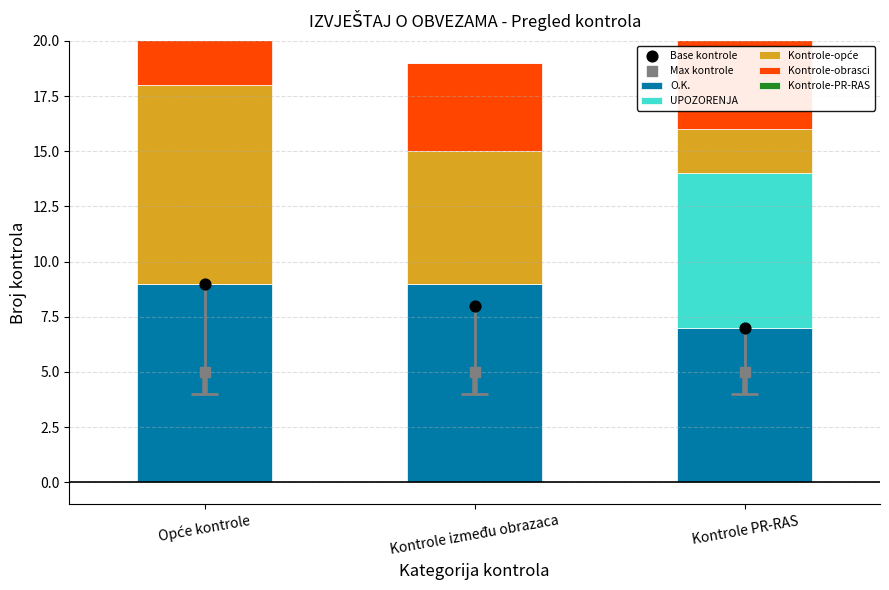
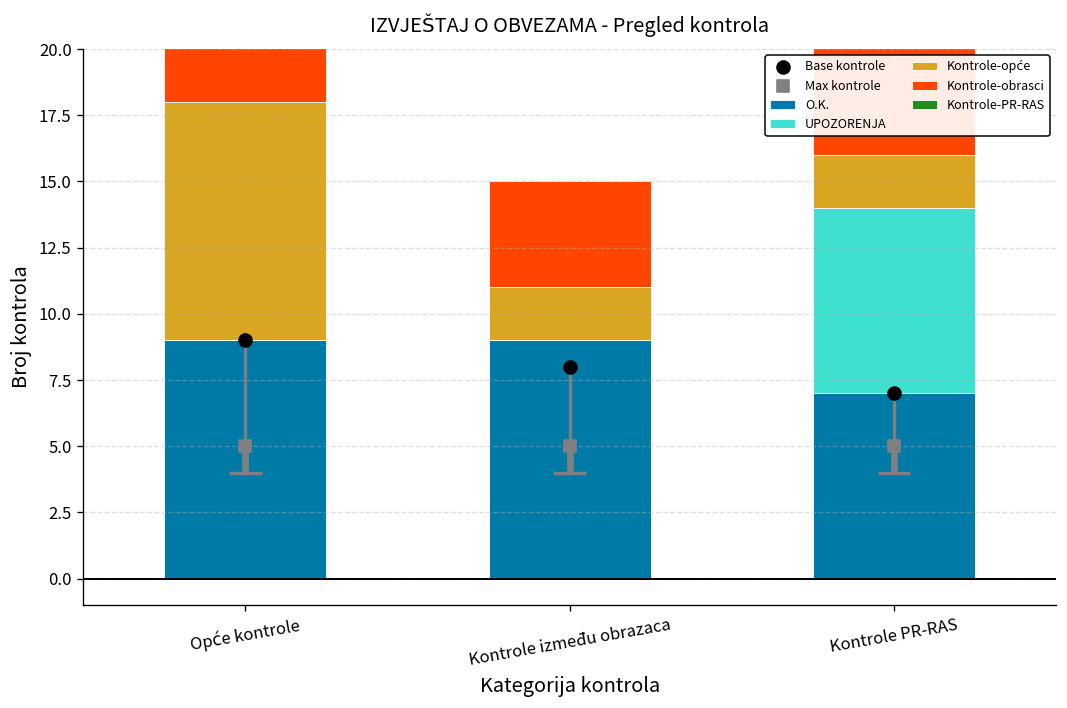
Kontrole-opće, Kontrole između obrazaca: 6 -> 2
